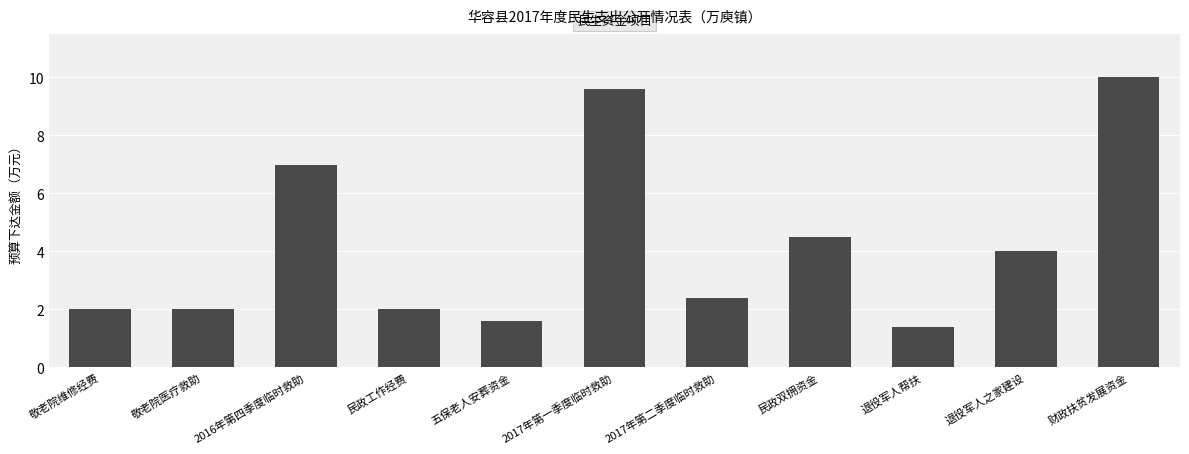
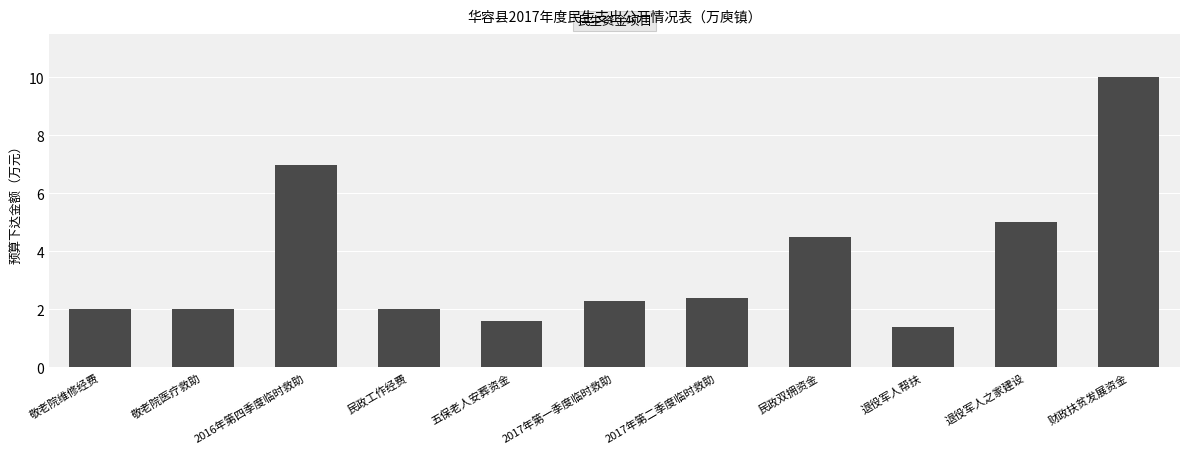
2017年第一季度临时救助: 9.6 -> 2.3
退役军人之家建设: 4 -> 5
